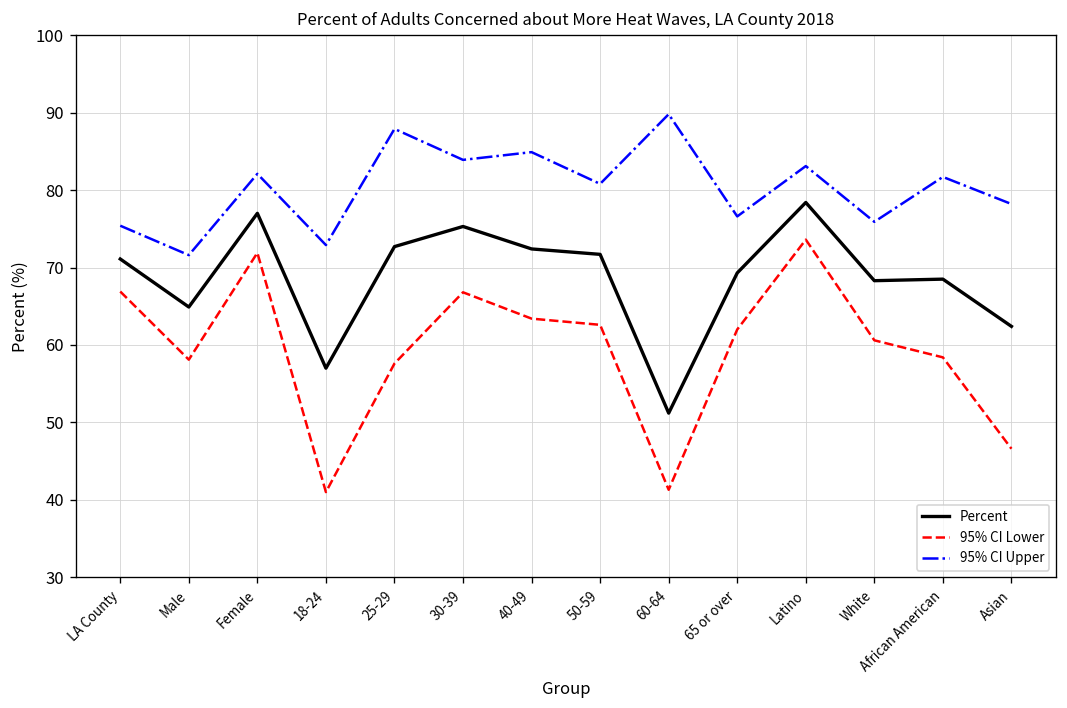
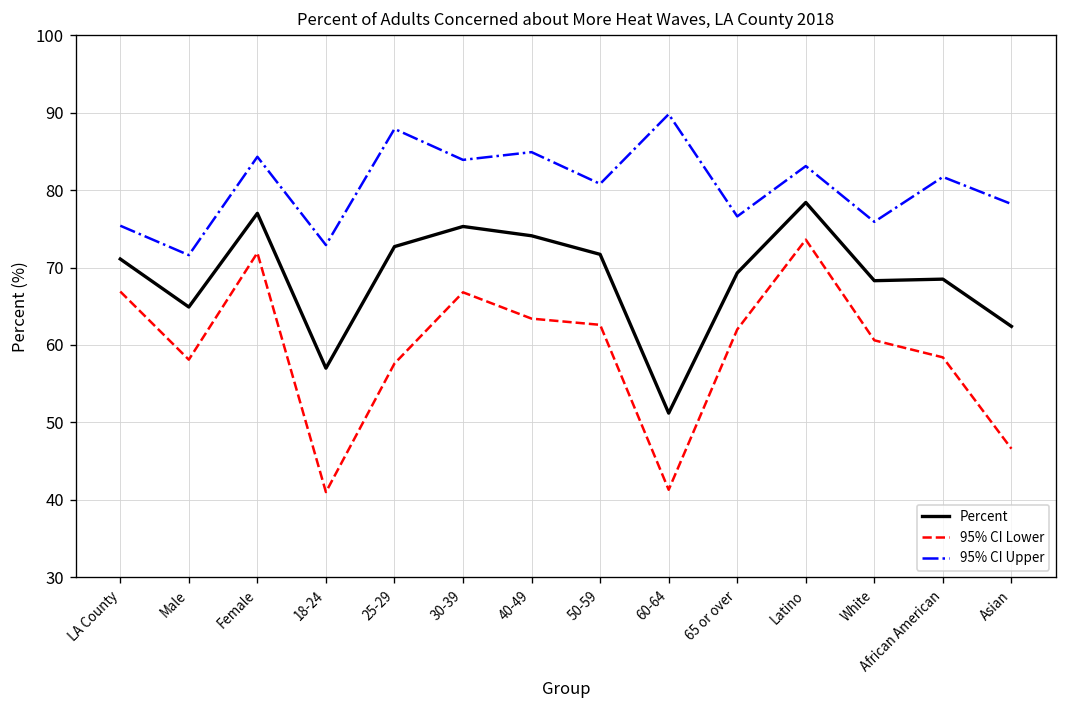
95% CI Upper, Female: 82 -> 84
Percent, 40-49: 72 -> 74
